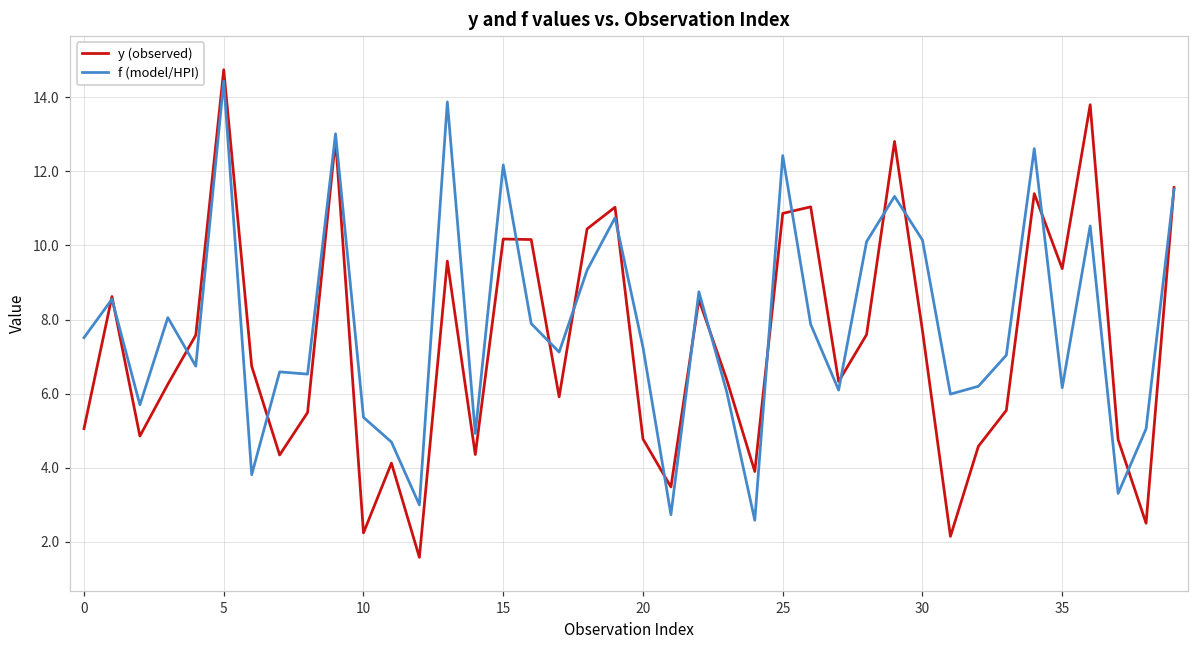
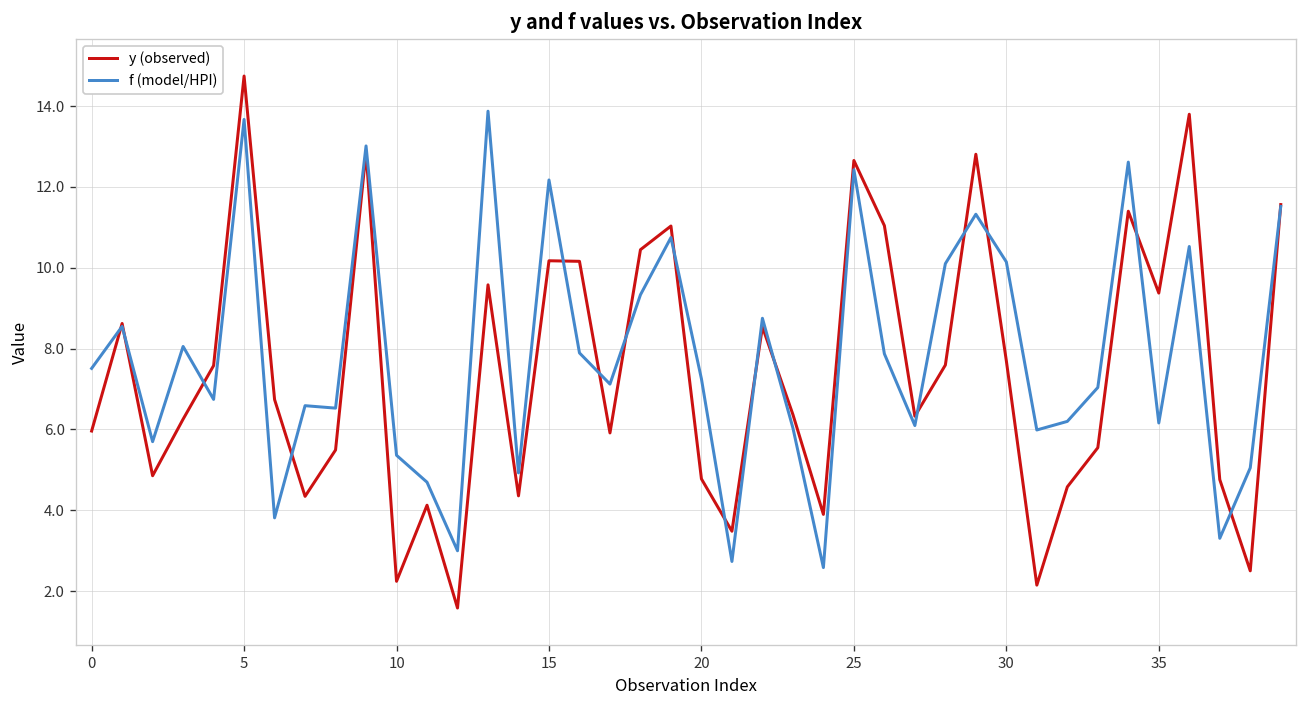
y (observed), 0: 5.1 -> 6.0
f (model/HPI), 5: 14.4 -> 13.7
y (observed), 25: 10.9 -> 12.7
